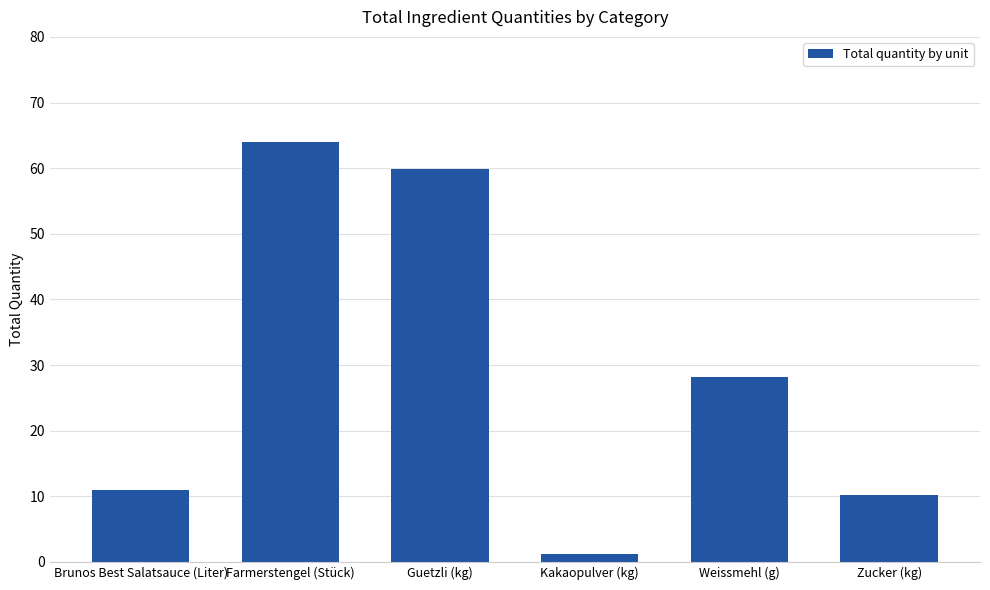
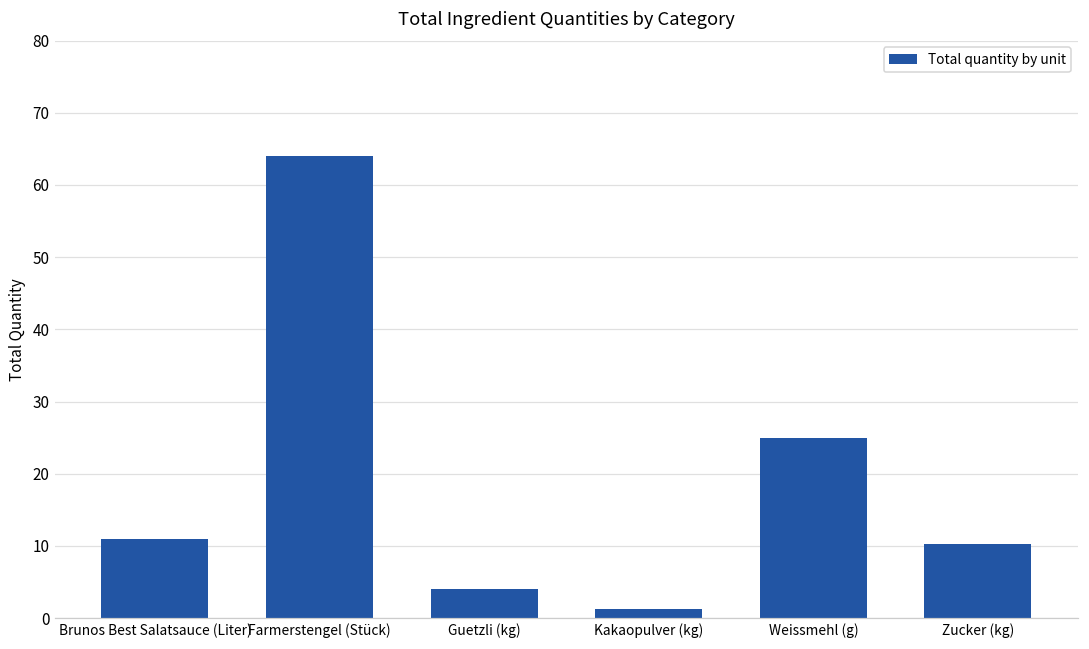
Guetzli (kg): 60 -> 4
Weissmehl (g): 28 -> 25
